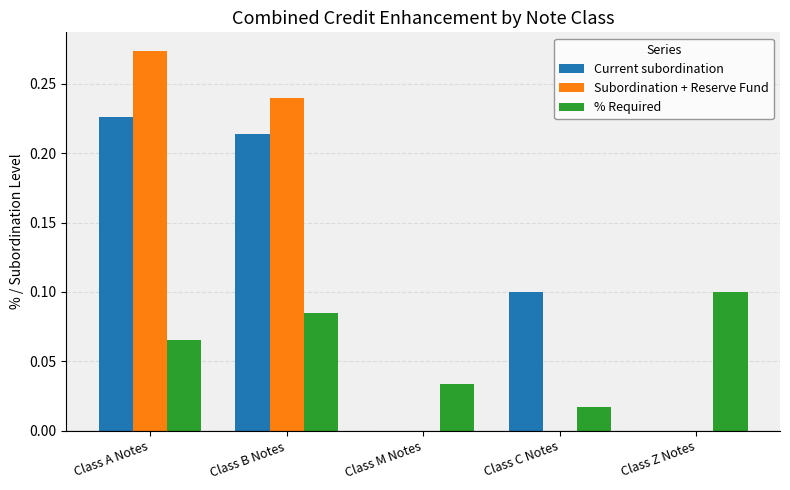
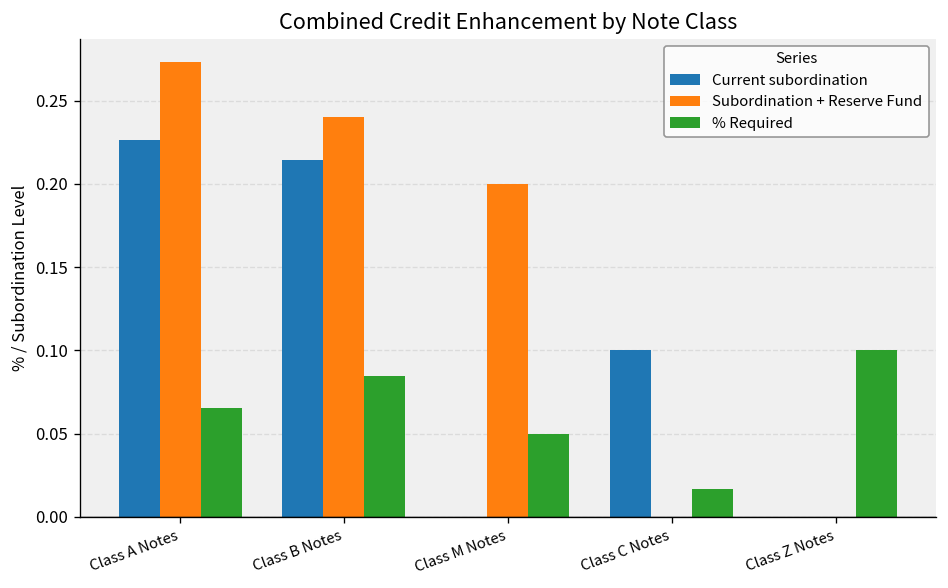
Subordination + Reserve Fund, Class M Notes: 0.0 -> 0.2
% Required, Class M Notes: 0.034 -> 0.050
